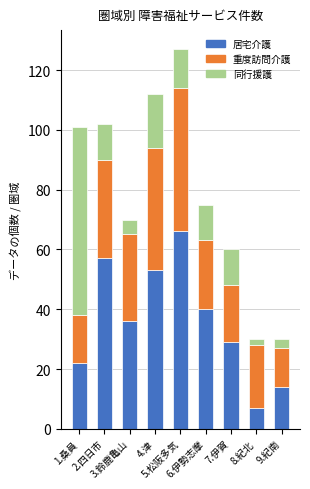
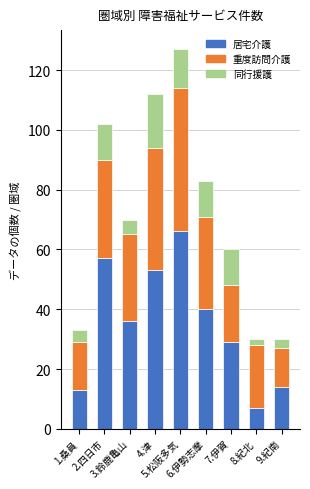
居宅介護, 1.桑員: 22 -> 13
同行援護, 1.桑員: 63 -> 4
重度訪問介護, 6.伊勢志摩: 23 -> 31
